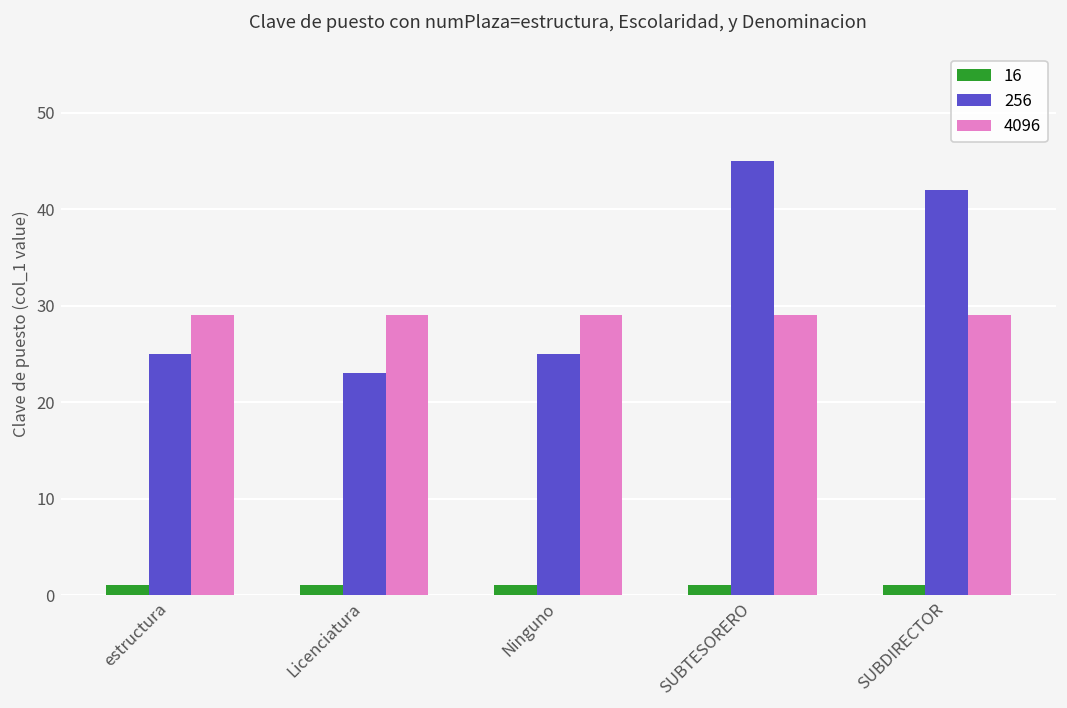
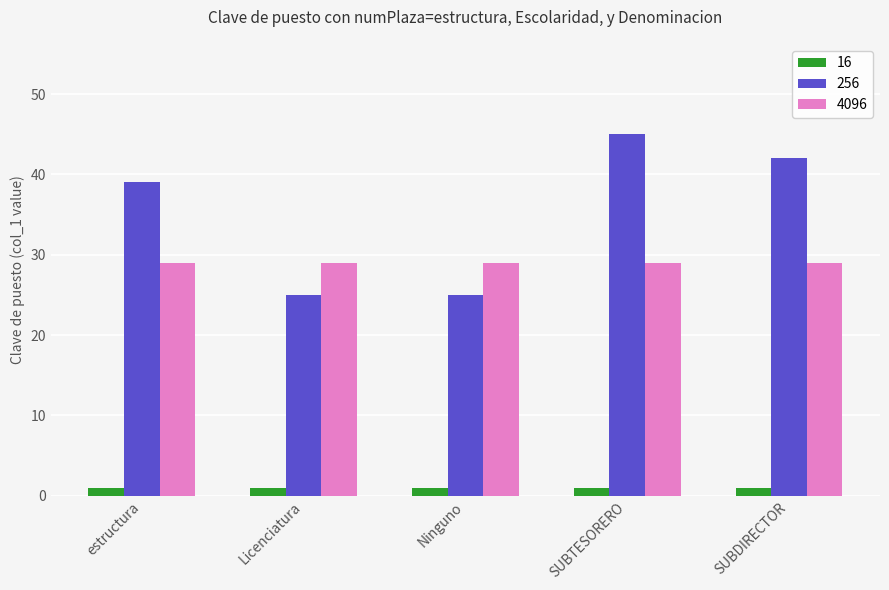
256, estructura: 25 -> 39
256, Licenciatura: 23 -> 25
